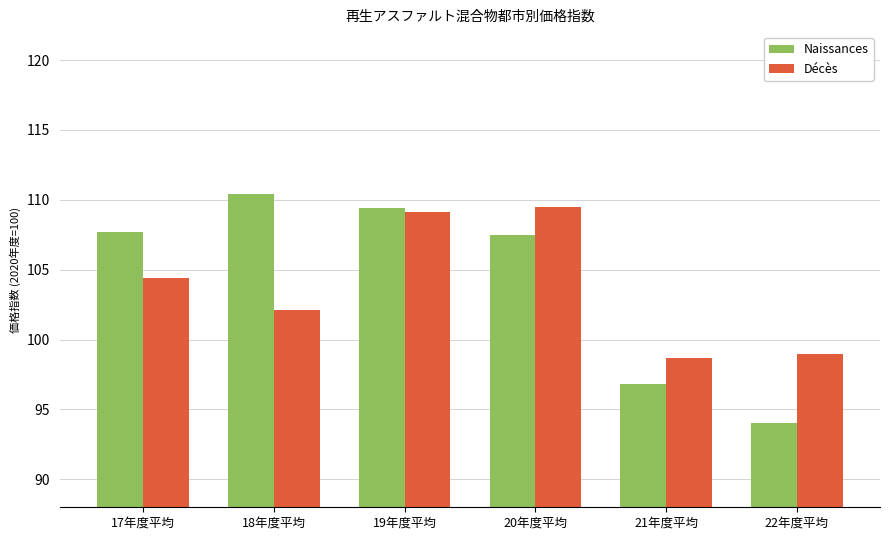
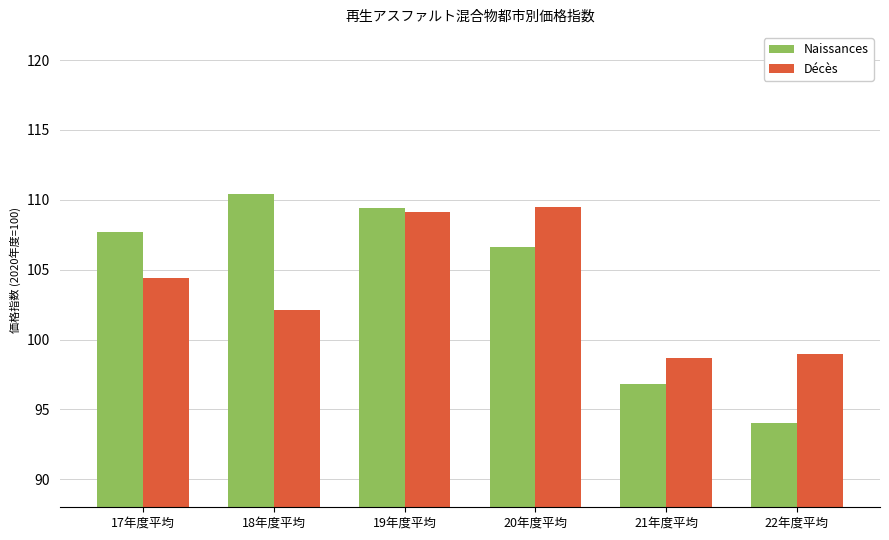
Naissances, 20年度平均: 107.5 -> 106.6
